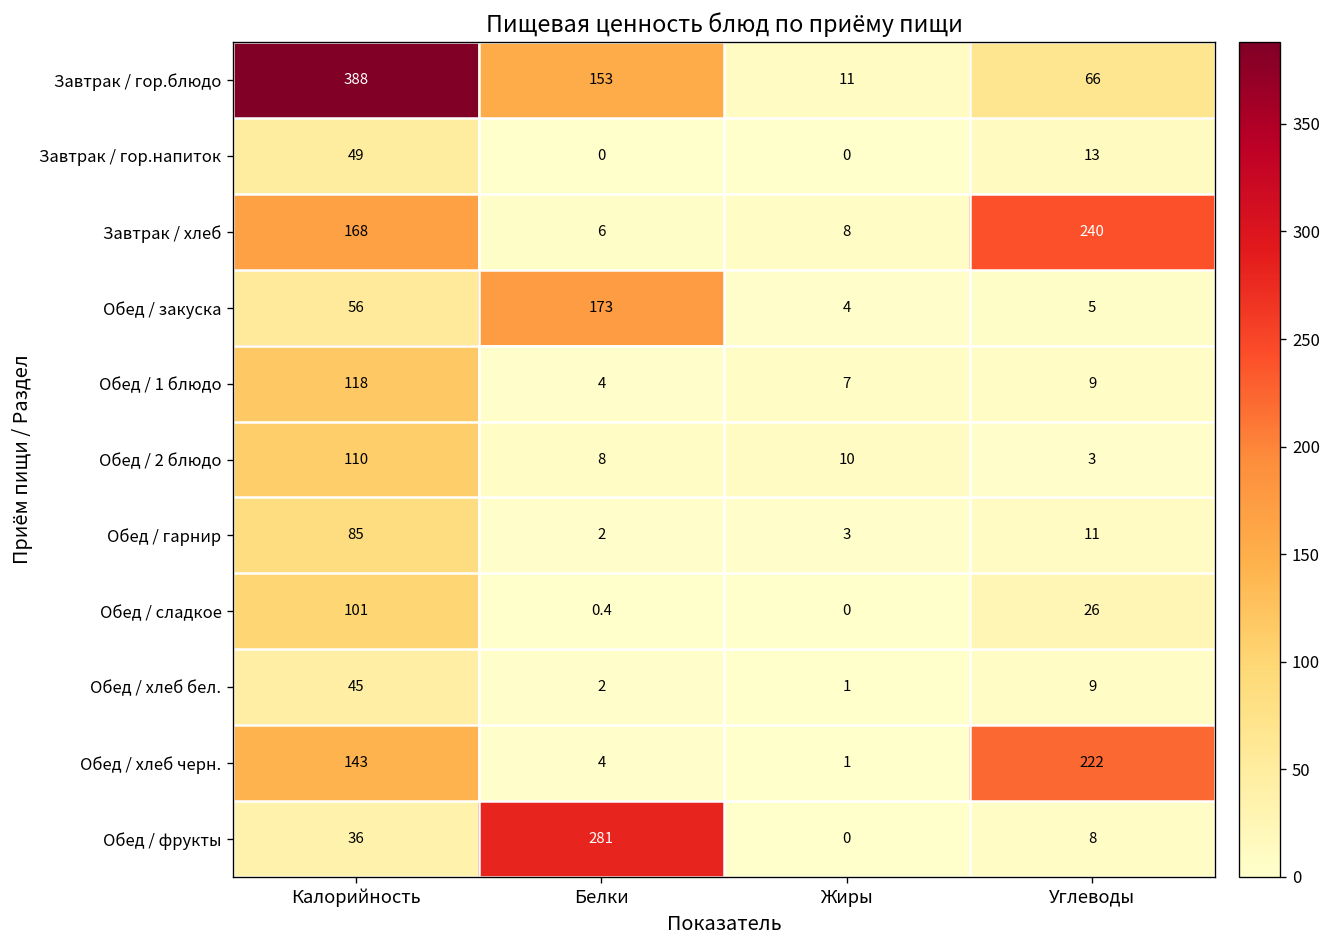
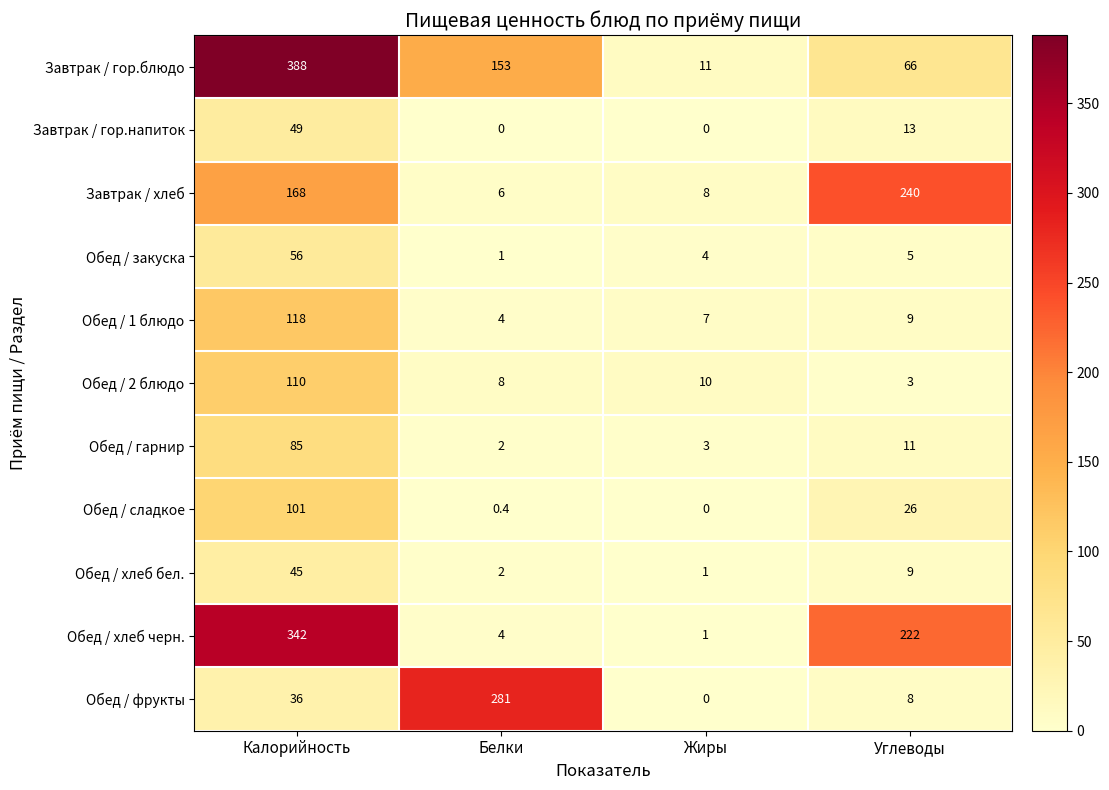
Обед / закуска, Белки: 173 -> 1
Обед / хлеб черн., Калорийность: 143 -> 342
